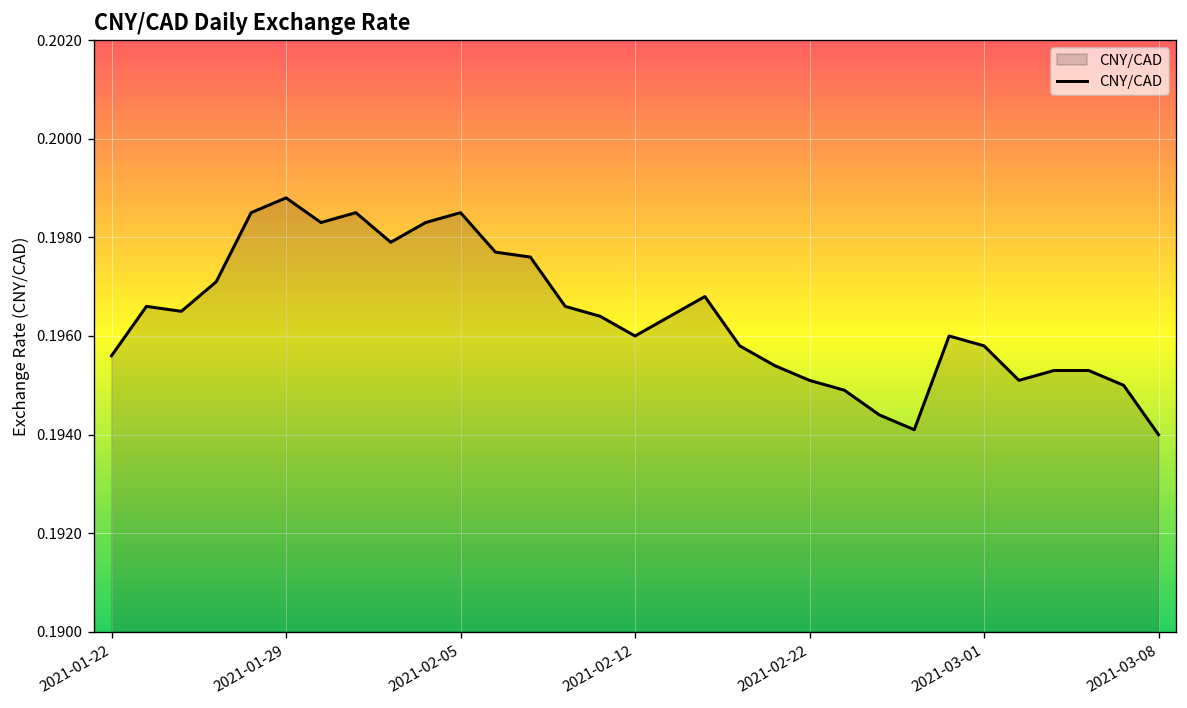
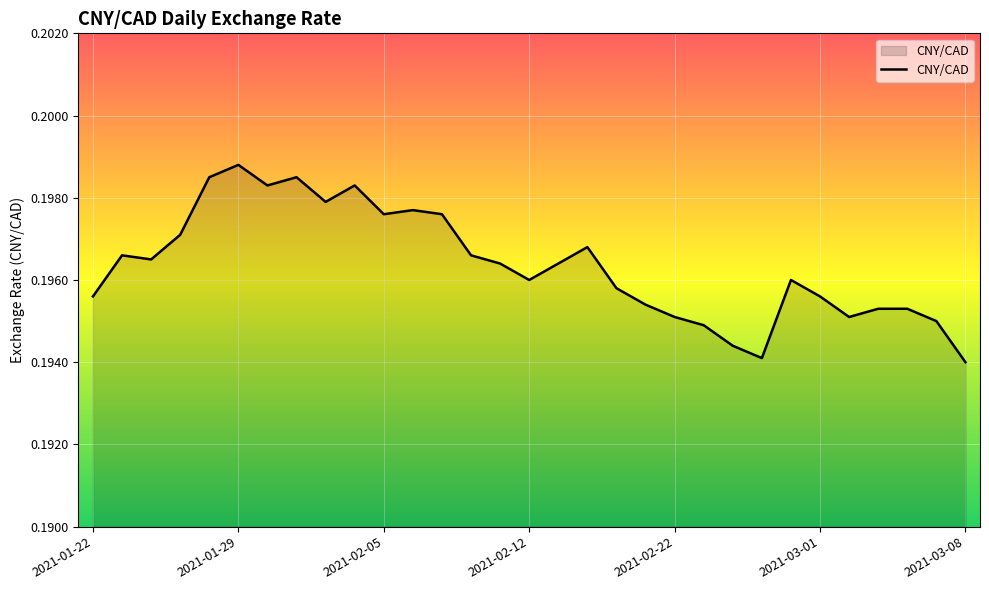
2021-02-05: 0.1985 -> 0.1976
2021-03-01: 0.1958 -> 0.1956
